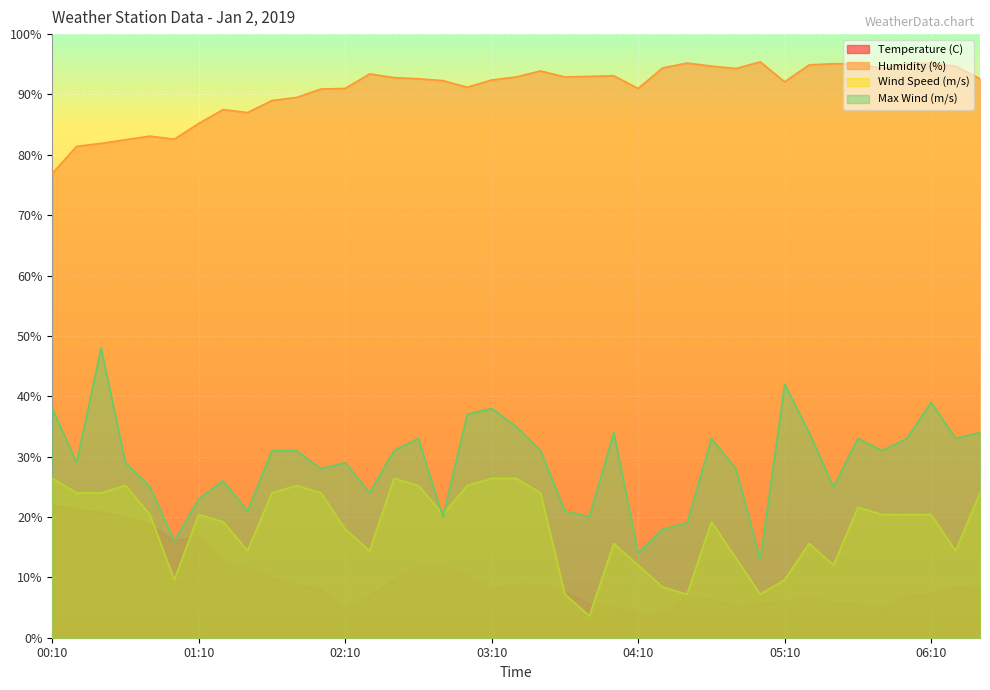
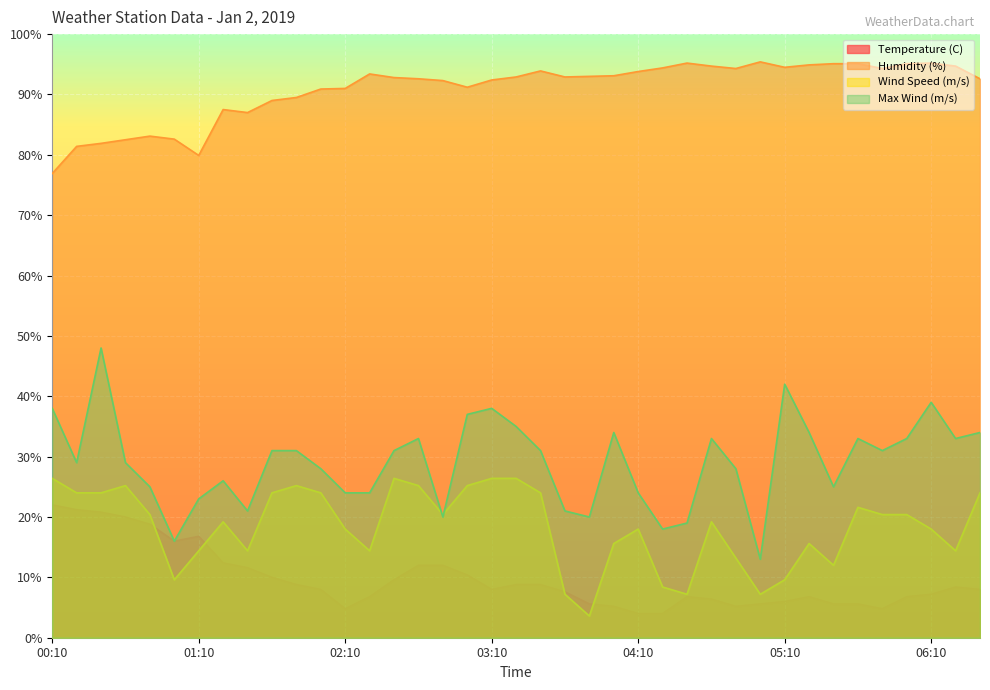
Humidity (%), 01:10: 85% -> 80%
Wind Speed (m/s), 01:10: 20% -> 14%
Max Wind (m/s), 02:10: 29% -> 24%
Humidity (%), 04:10: 91% -> 94%
Wind Speed (m/s), 04:10: 12% -> 18%
Max Wind (m/s), 04:10: 14% -> 24%
Humidity (%), 05:10: 92% -> 95%
Wind Speed (m/s), 06:10: 20% -> 18%
